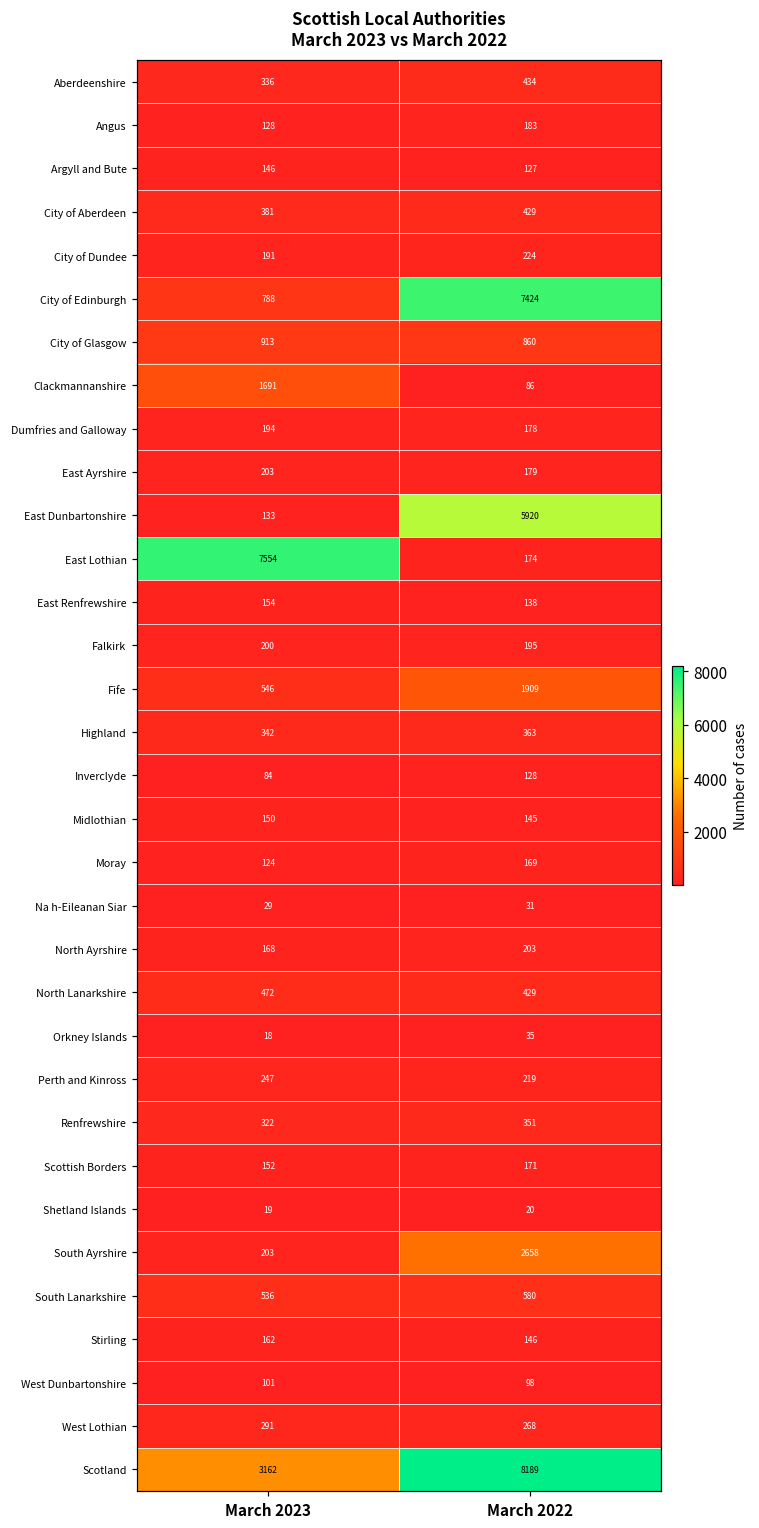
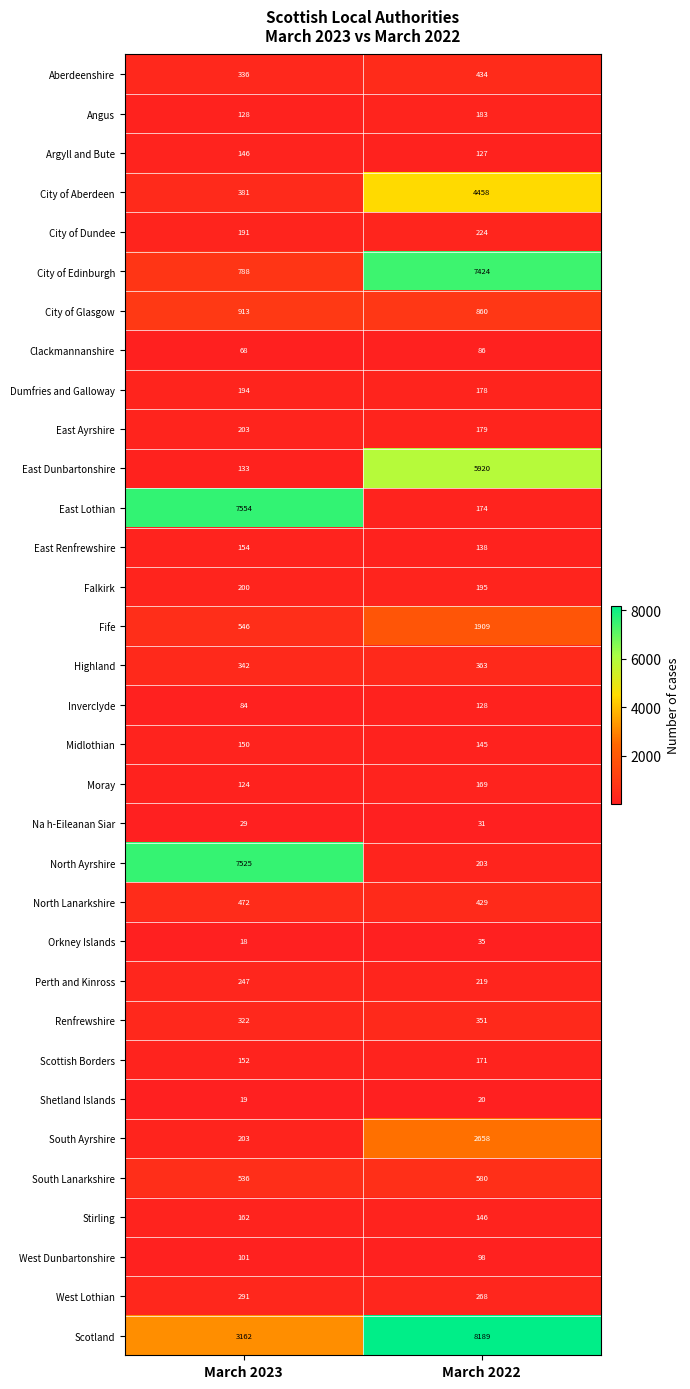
City of Aberdeen, March 2022: 429 -> 4458
Clackmannanshire, March 2023: 1691 -> 68
North Ayrshire, March 2023: 168 -> 7525
